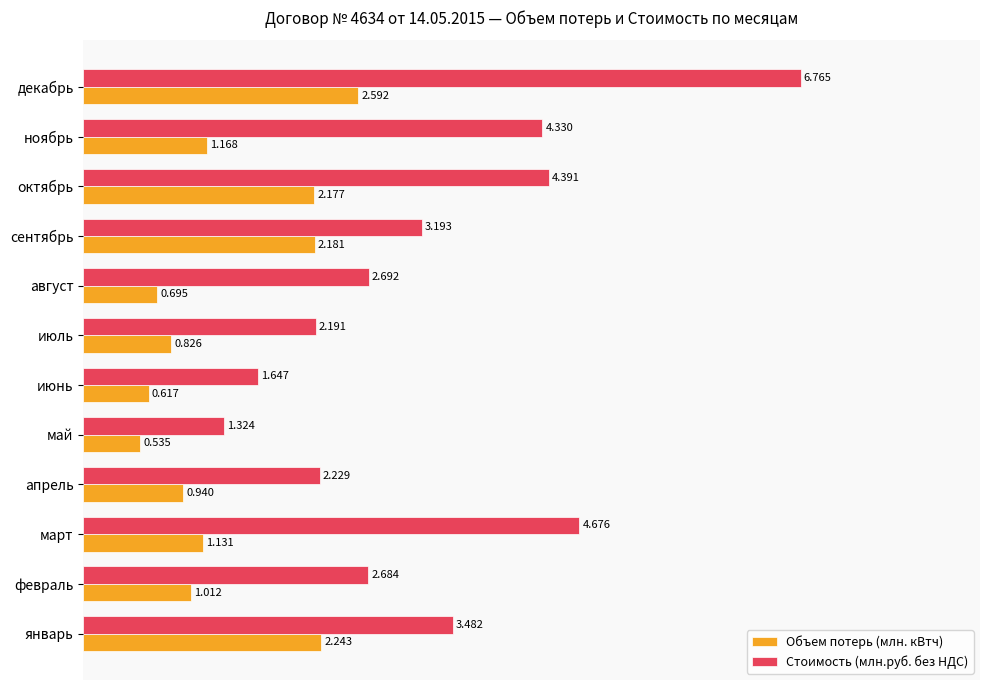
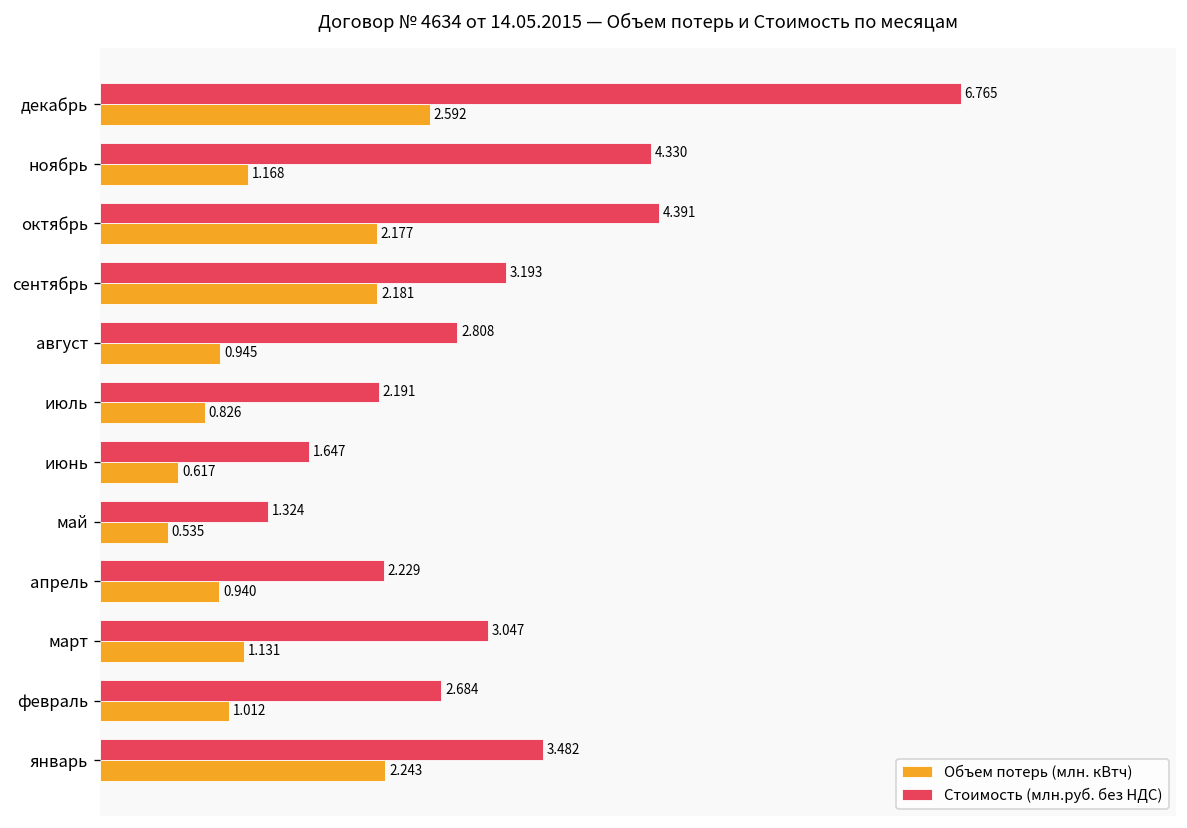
Стоимость (млн.руб. без НДС), август: 2.692 -> 2.808
Объем потерь (млн. кВтч), август: 0.695 -> 0.945
Стоимость (млн.руб. без НДС), март: 4.676 -> 3.047
